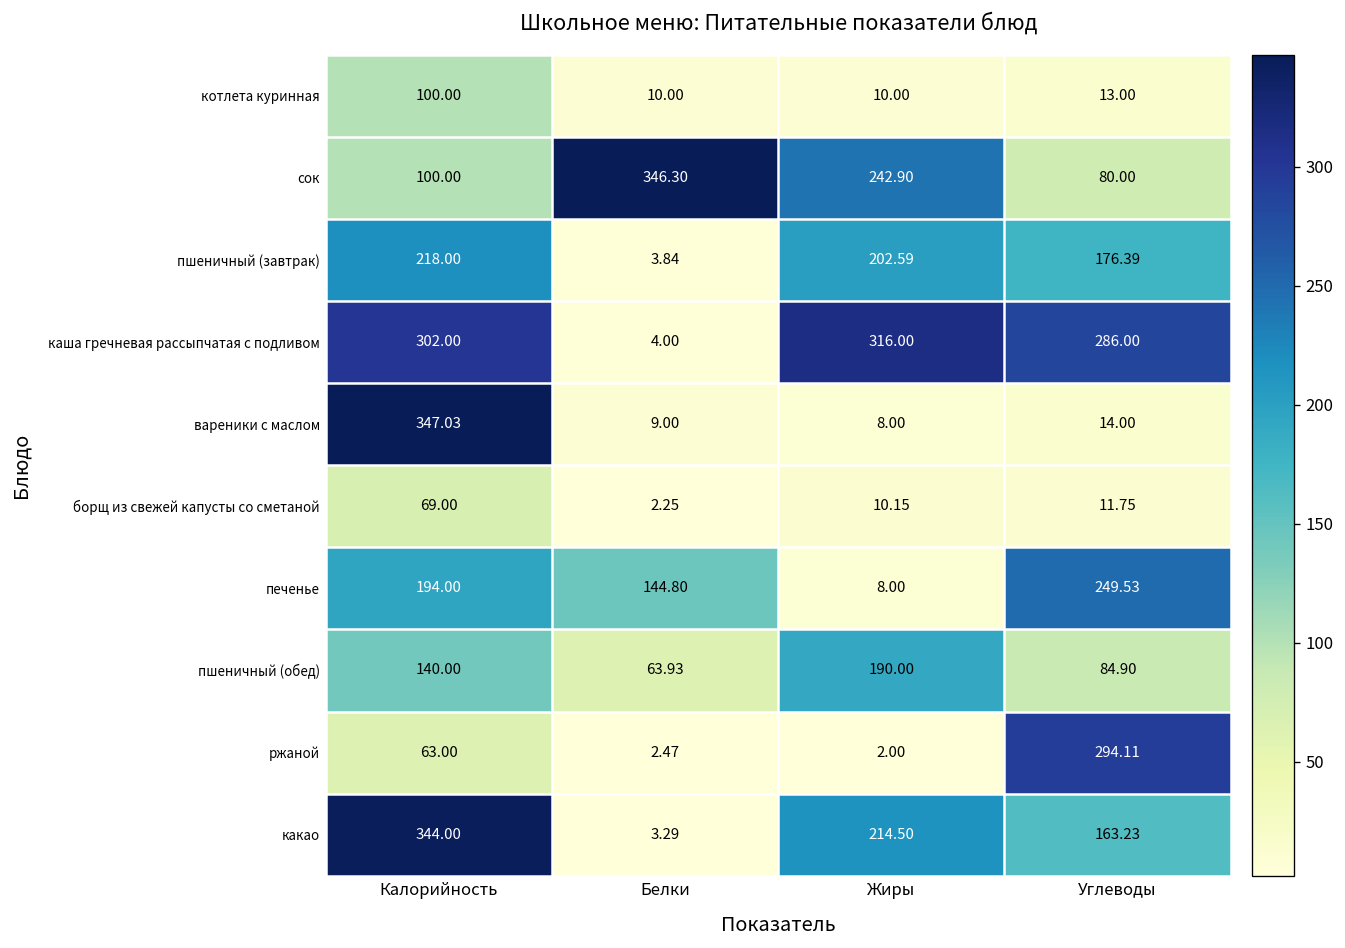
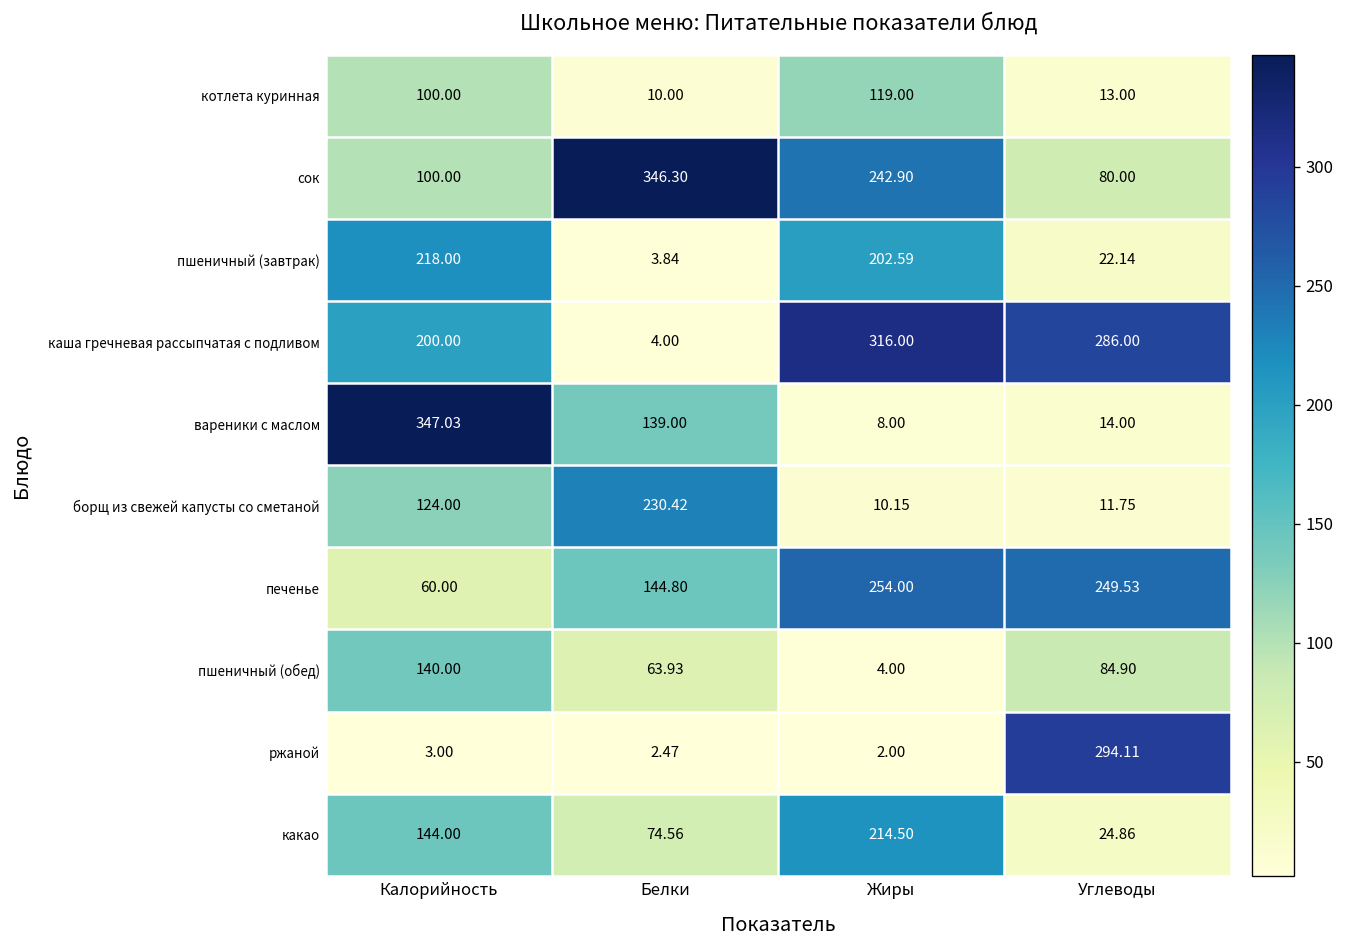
котлета куринная, Жиры: 10.00 -> 119.00
пшеничный (завтрак), Углеводы: 176.39 -> 22.14
каша гречневая рассыпчатая с подливом, Калорийность: 302.00 -> 200.00
вареники с маслом, Белки: 9.00 -> 139.00
борщ из свежей капусты со сметаной, Калорийность: 69.00 -> 124.00
борщ из свежей капусты со сметаной, Белки: 2.25 -> 230.42
печенье, Калорийность: 194.00 -> 60.00
печенье, Жиры: 8.00 -> 254.00
пшеничный (обед), Жиры: 190.00 -> 4.00
ржаной, Калорийность: 63.00 -> 3.00
какао, Калорийность: 344.00 -> 144.00
какао, Белки: 3.29 -> 74.56
какао, Углеводы: 163.23 -> 24.86
